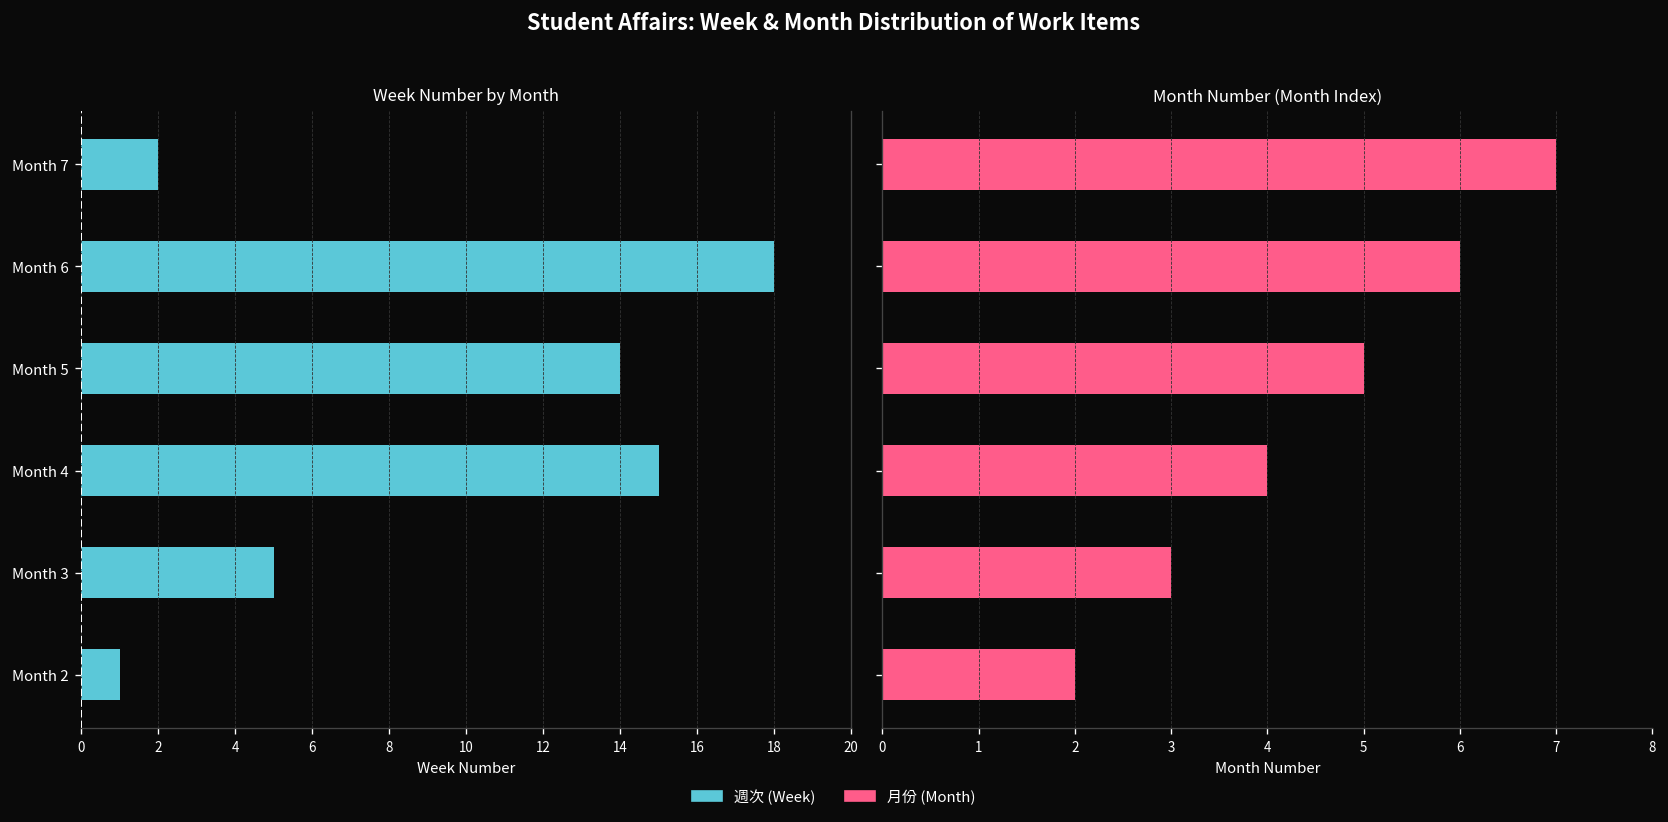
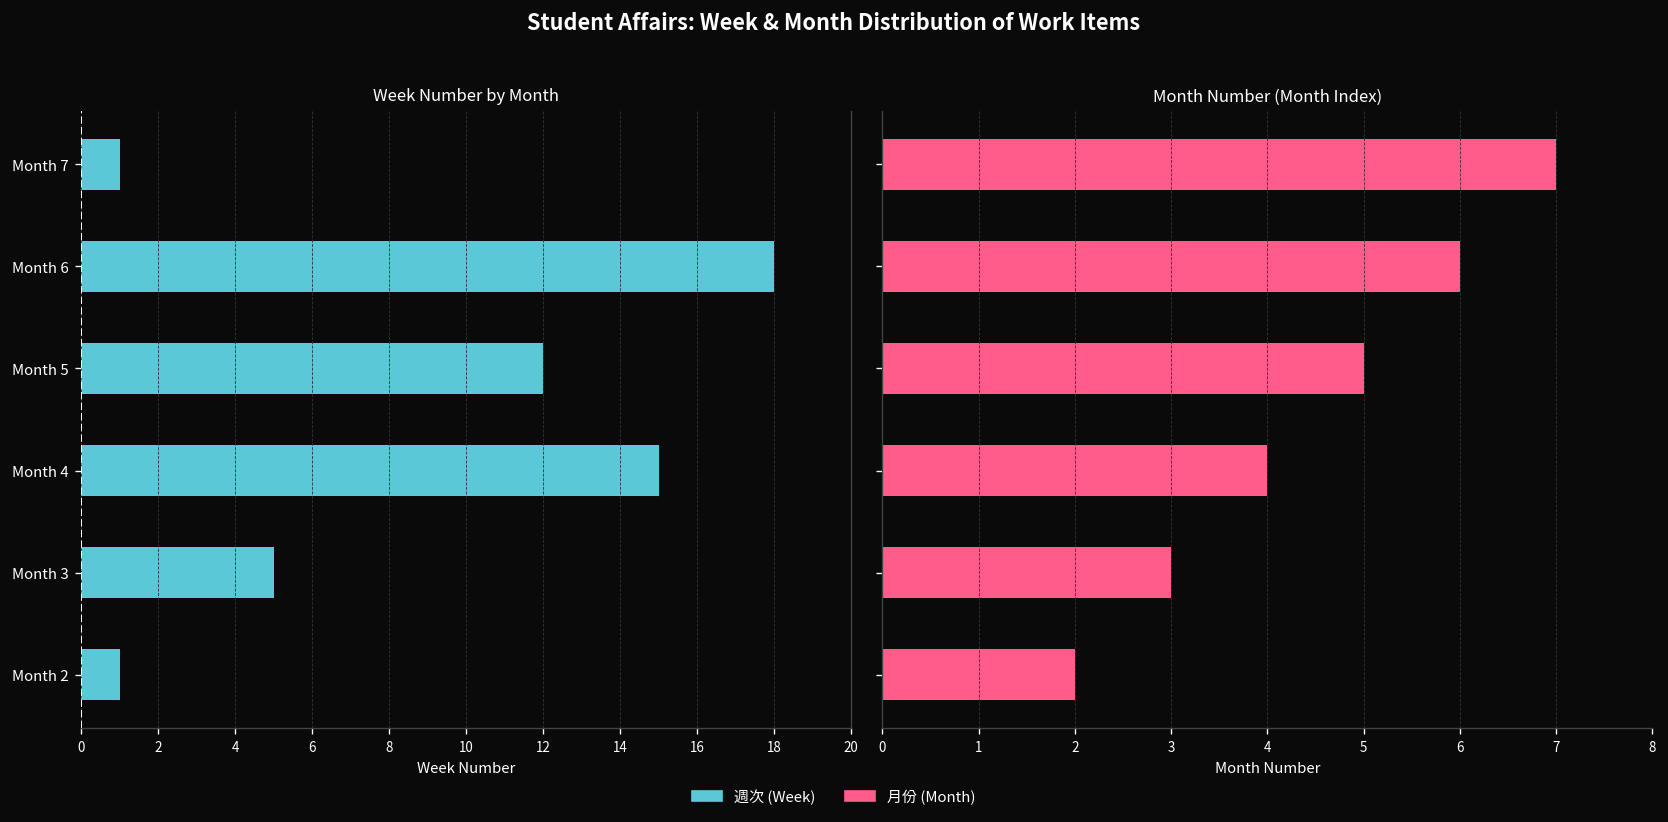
Week Number by Month, Month 7: 2 -> 1
Week Number by Month, Month 5: 14 -> 12
